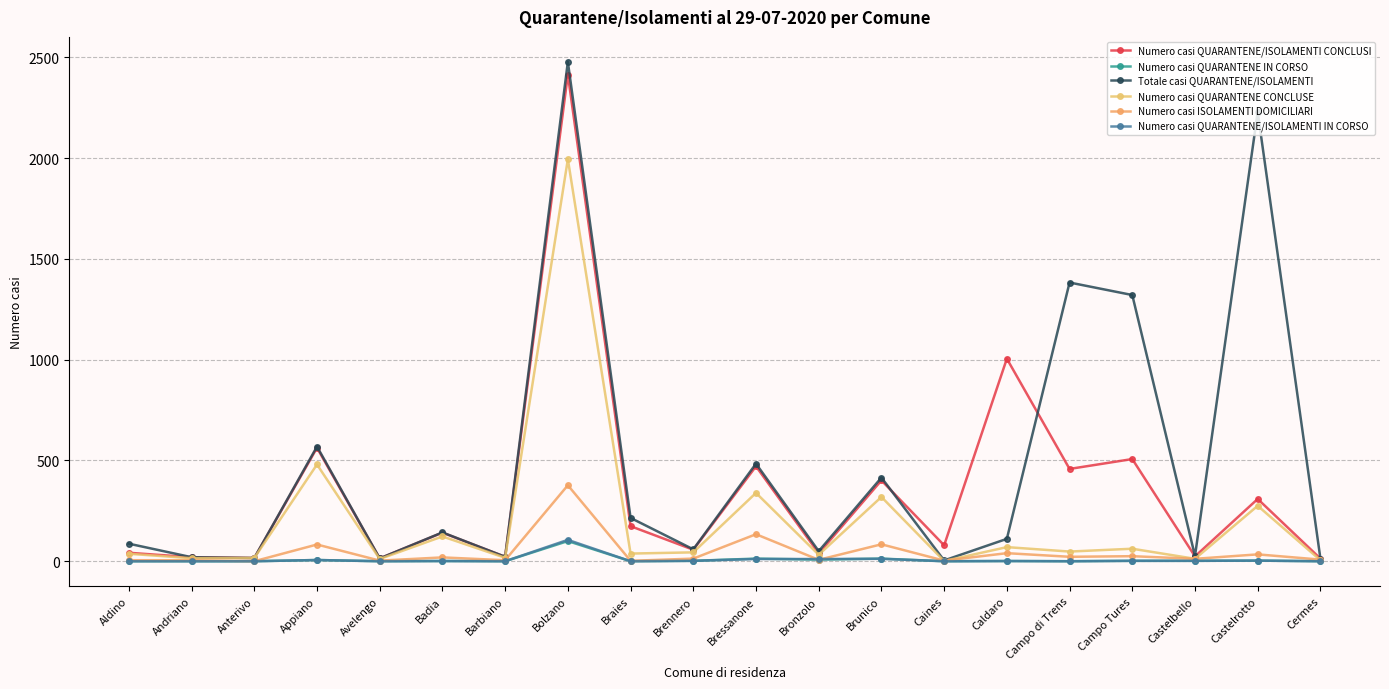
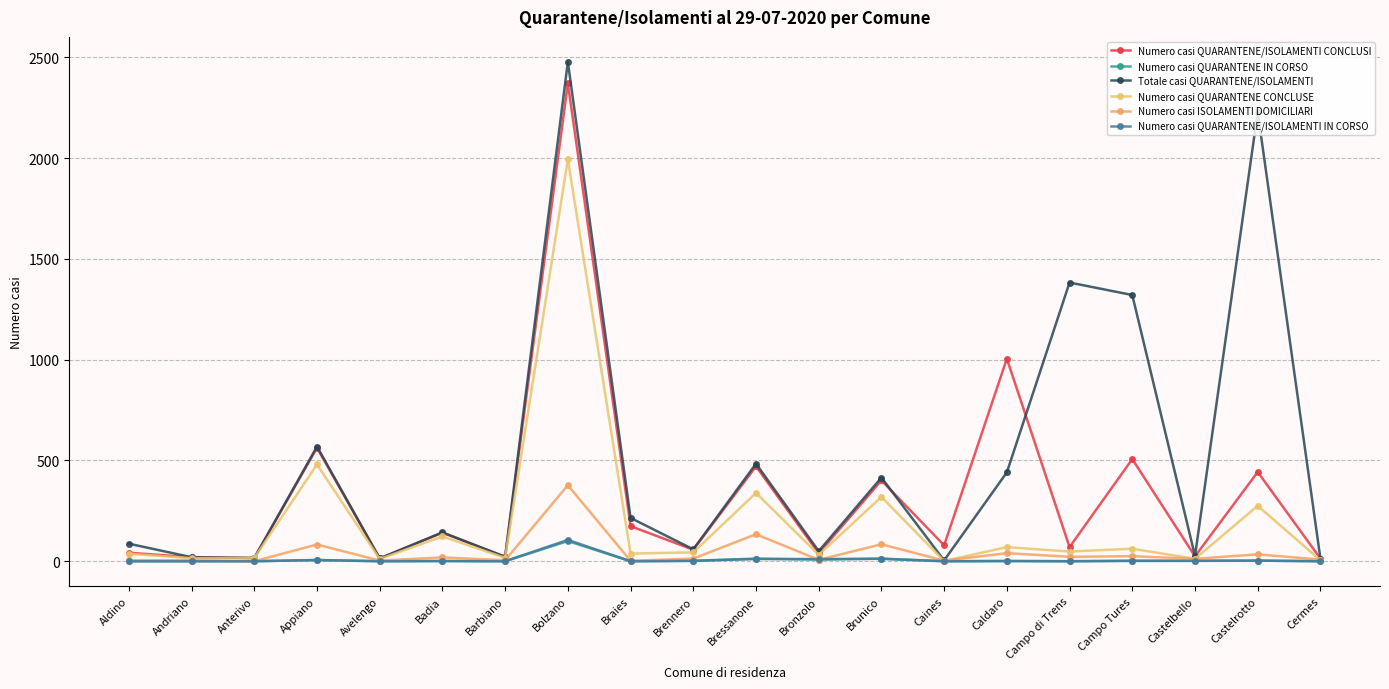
Numero casi QUARANTENE/ISOLAMENTI CONCLUSI, Bolzano: 2420 -> 2370
Totale casi QUARANTENE/ISOLAMENTI, Caldaro: 110 -> 440
Numero casi QUARANTENE/ISOLAMENTI CONCLUSI, Campo di Trens: 460 -> 70
Numero casi QUARANTENE/ISOLAMENTI CONCLUSI, Castelrotto: 310 -> 440
